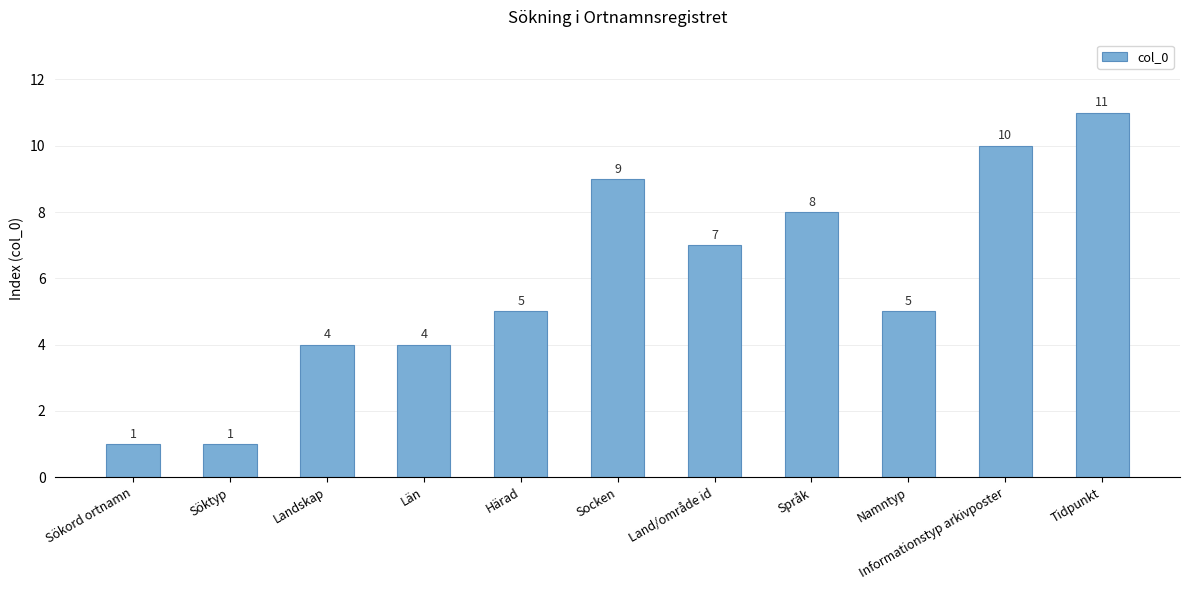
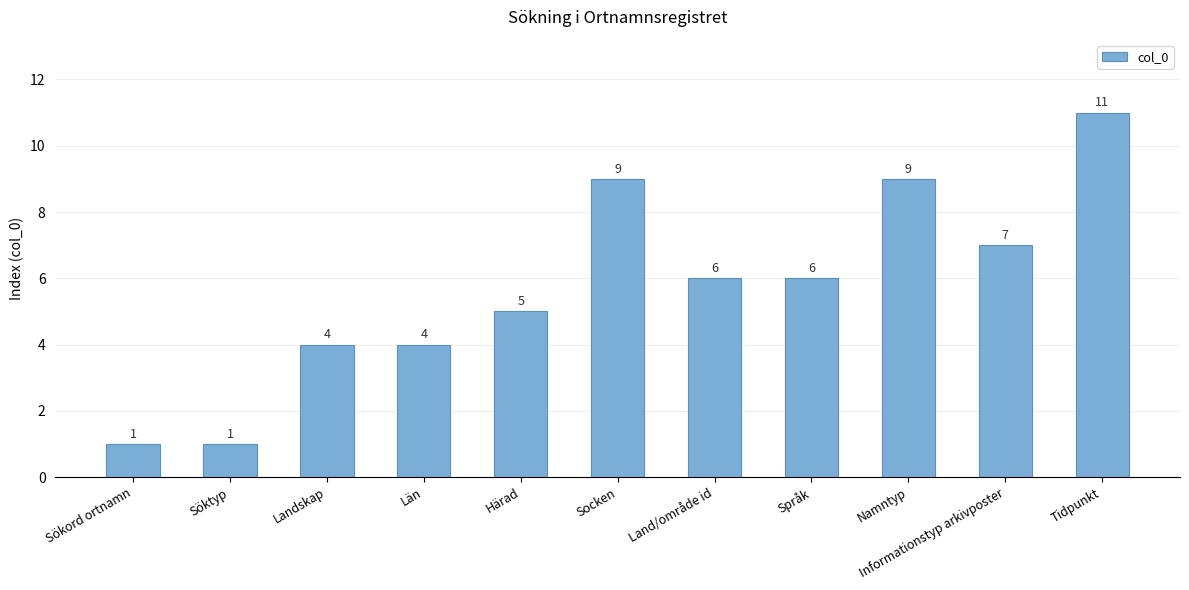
Land/område id: 7 -> 6
Språk: 8 -> 6
Namntyp: 5 -> 9
Informationstyp arkivposter: 10 -> 7
